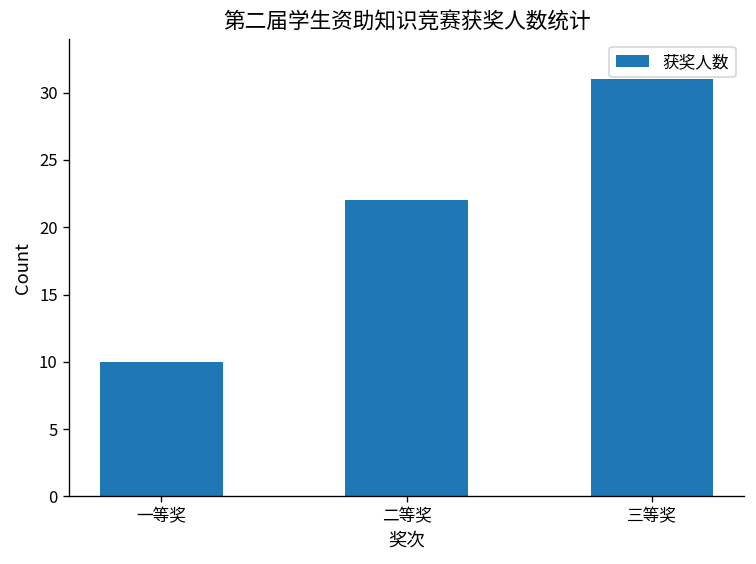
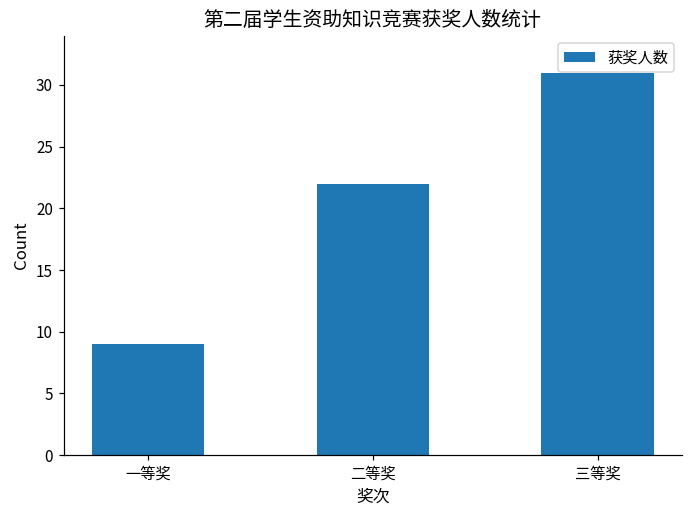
一等奖: 10 -> 9
